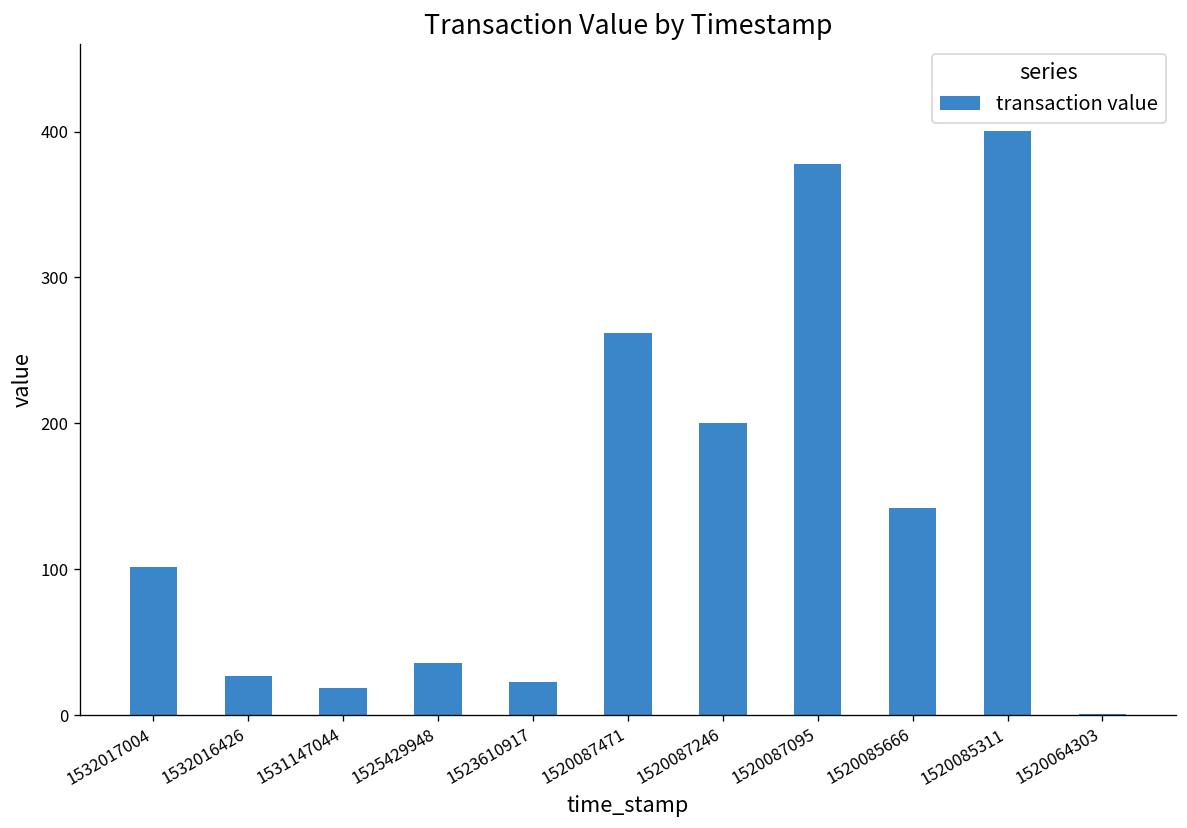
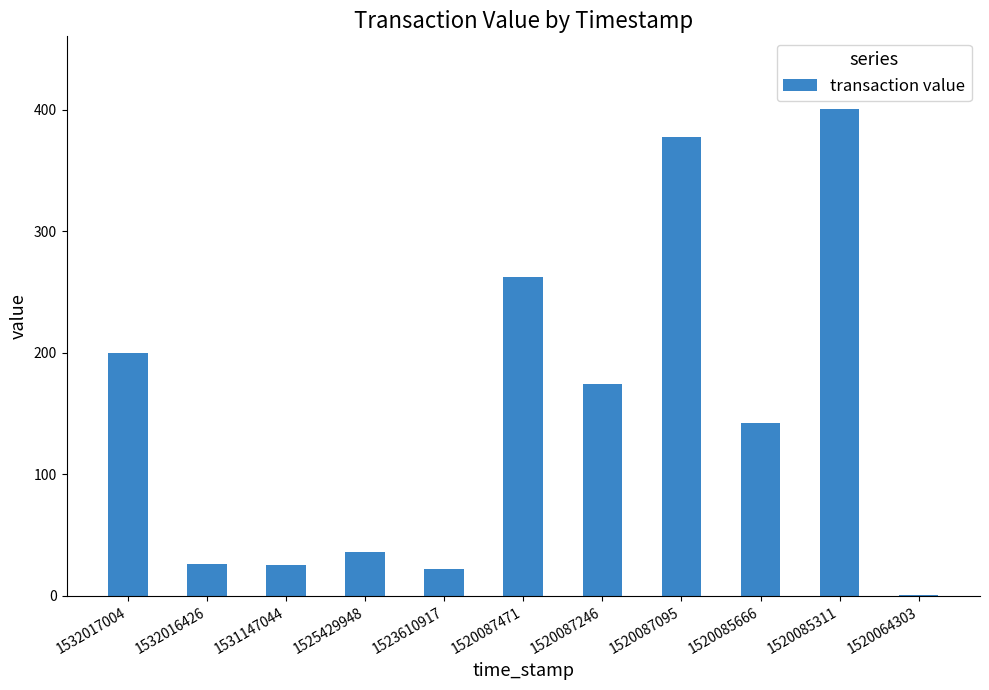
1532017004: 102 -> 200
1531147044: 19 -> 25
1520087246: 200 -> 174
